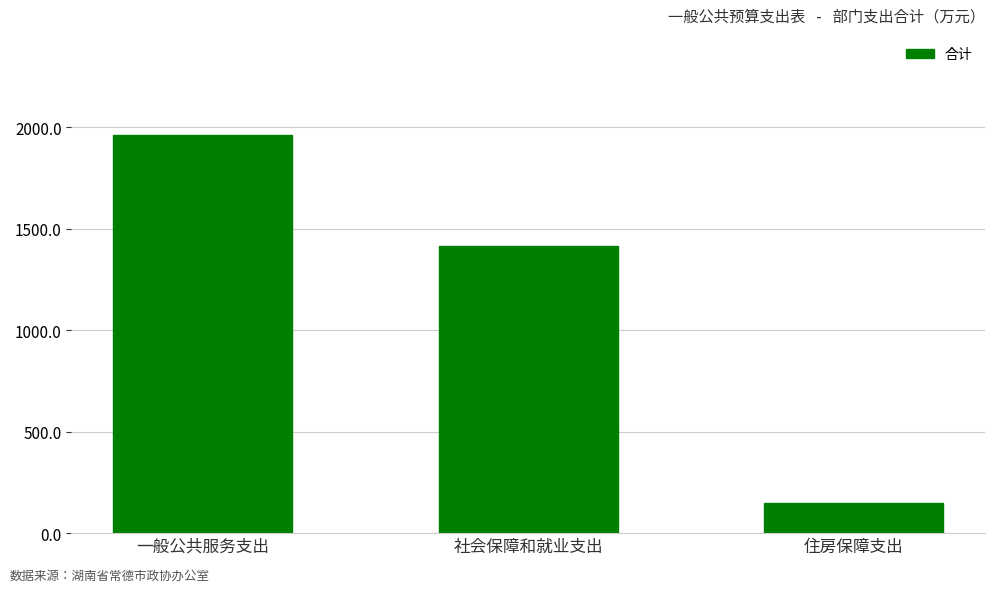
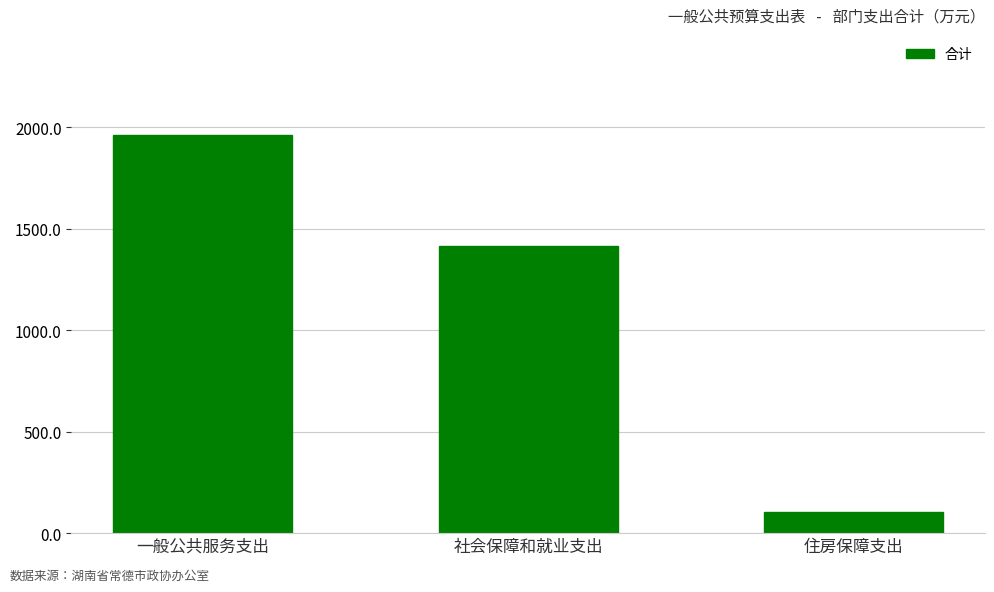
住房保障支出: 150 -> 110
